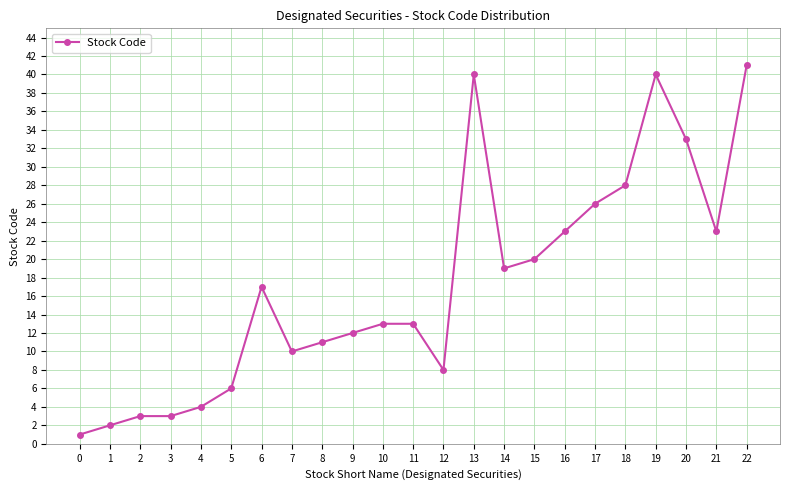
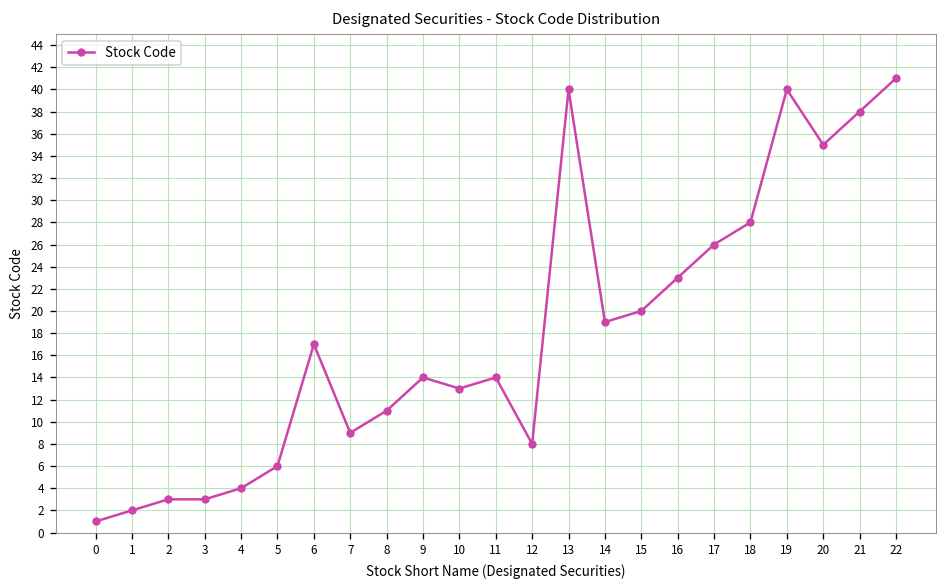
7: 10 -> 9
9: 12 -> 14
11: 13 -> 14
20: 33 -> 35
21: 23 -> 38
